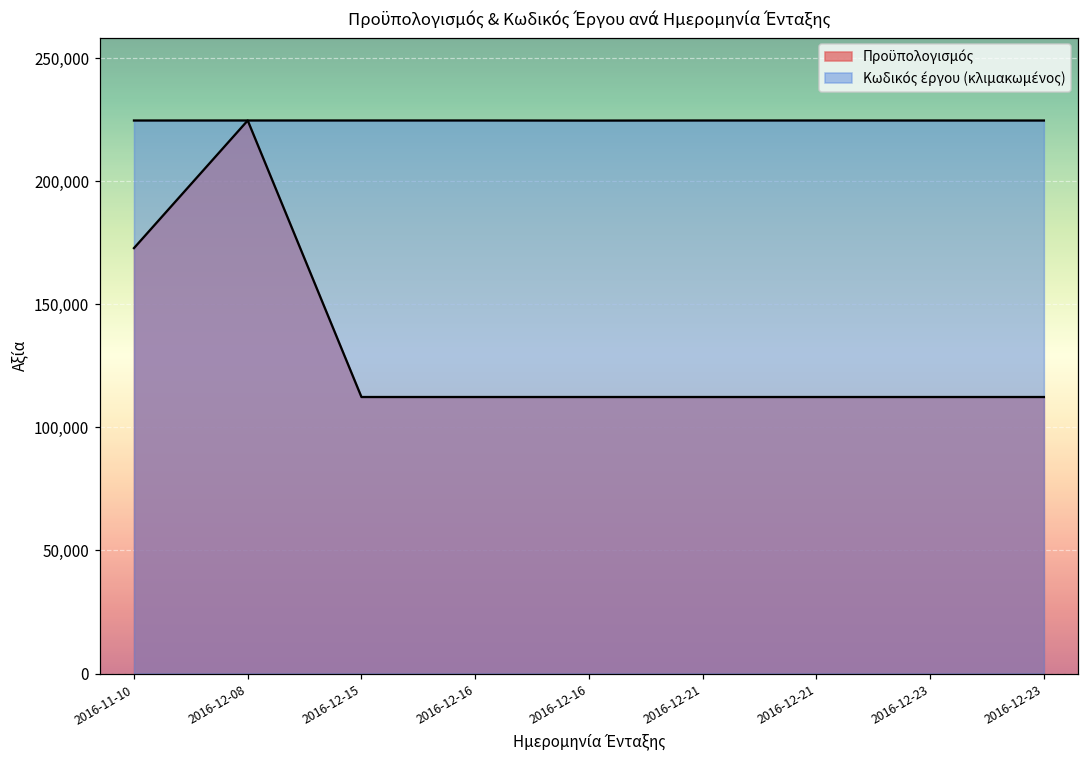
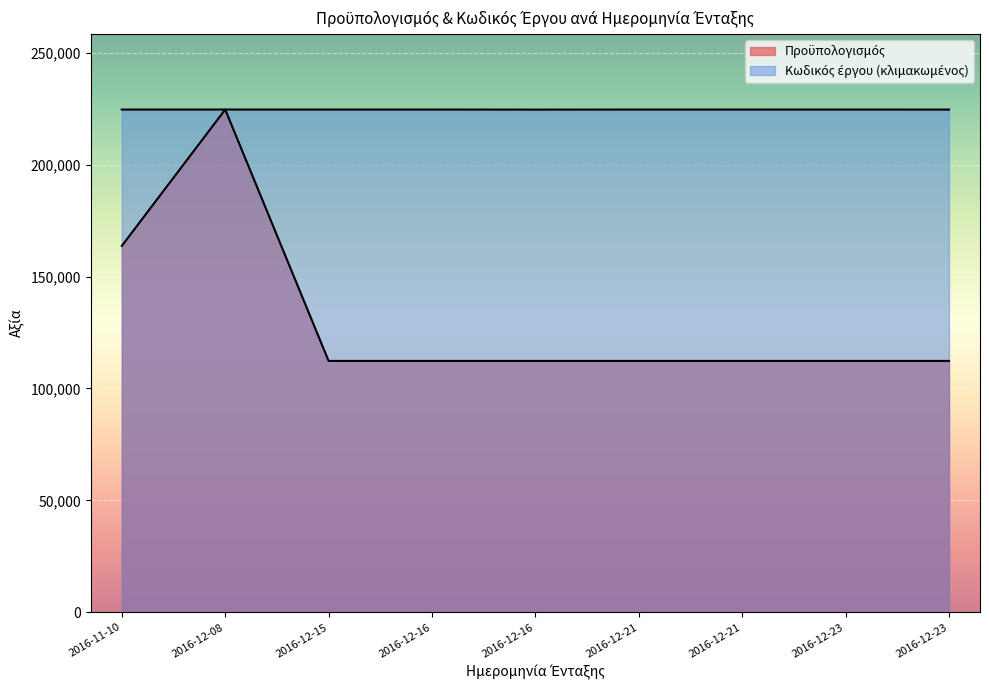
Προϋπολογισμός, 2016-11-10: 173,000 -> 164,000
